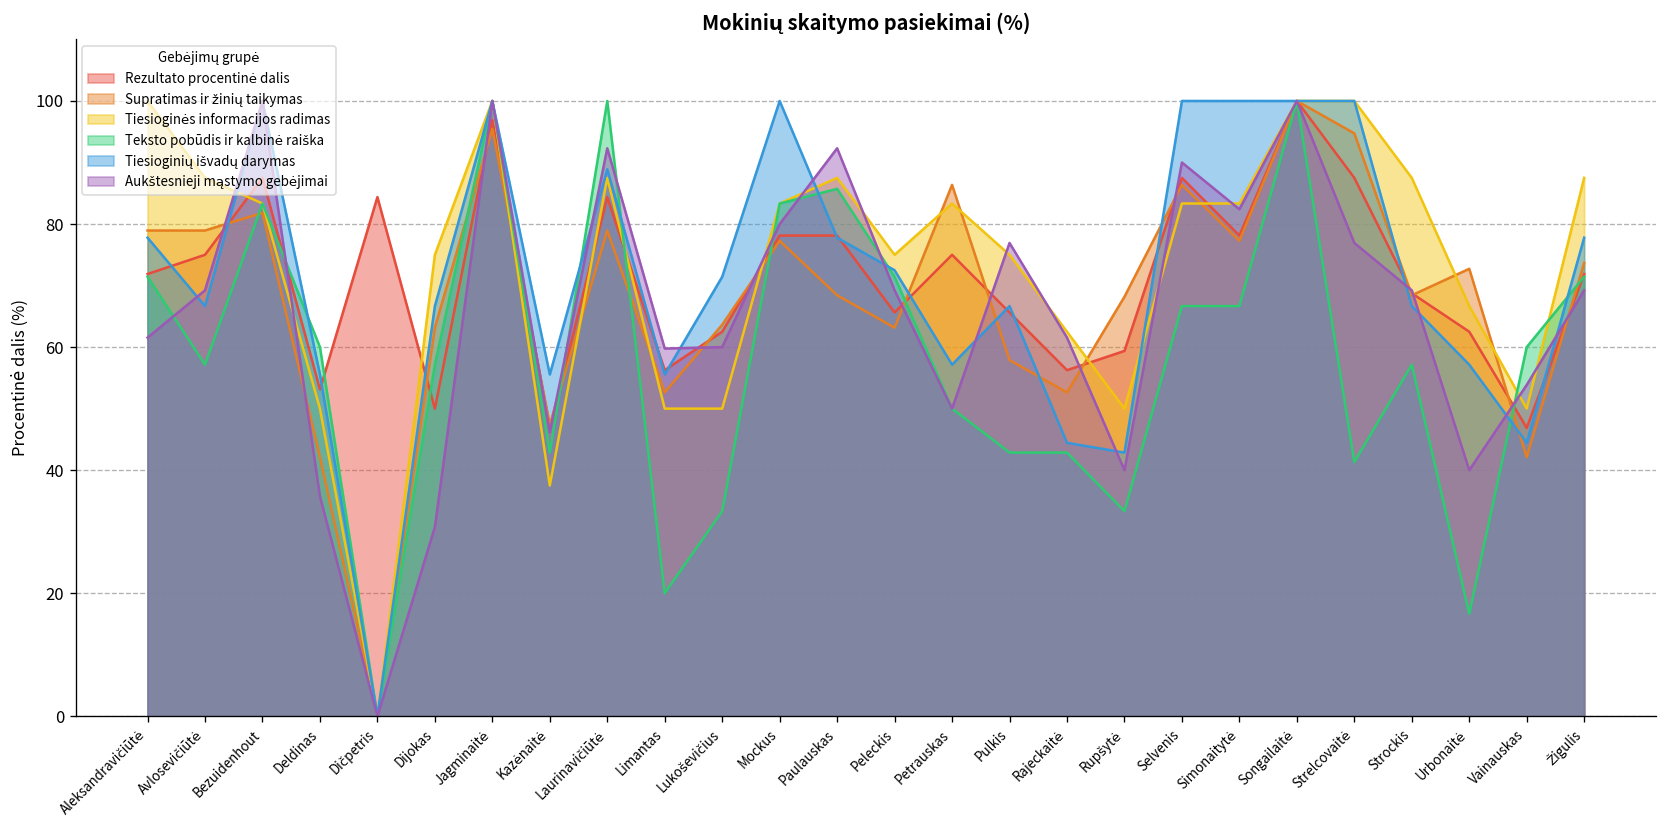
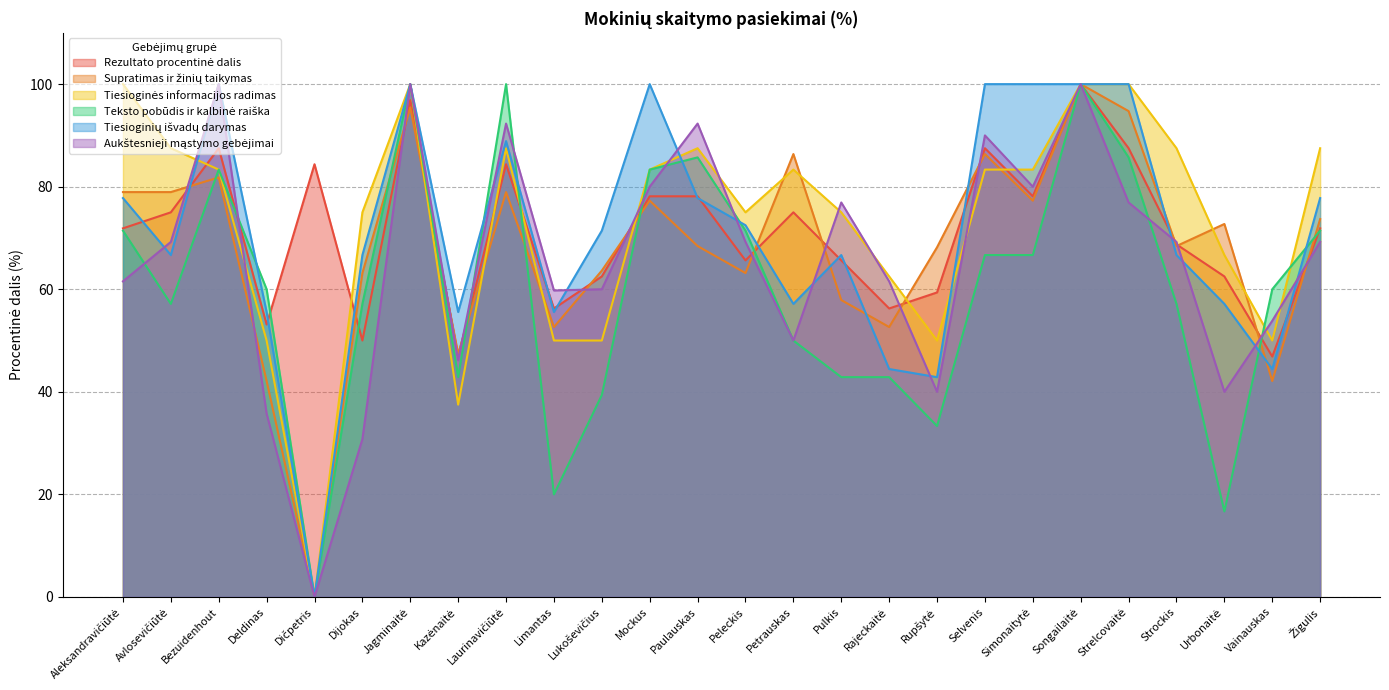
Teksto pobūdis ir kalbinė raiška, Lukoševičius: 33 -> 39
Aukštesnieji mąstymo gebėjimai, Simonaitytė: 82 -> 80
Teksto pobūdis ir kalbinė raiška, Strelcovaitė: 41 -> 86
